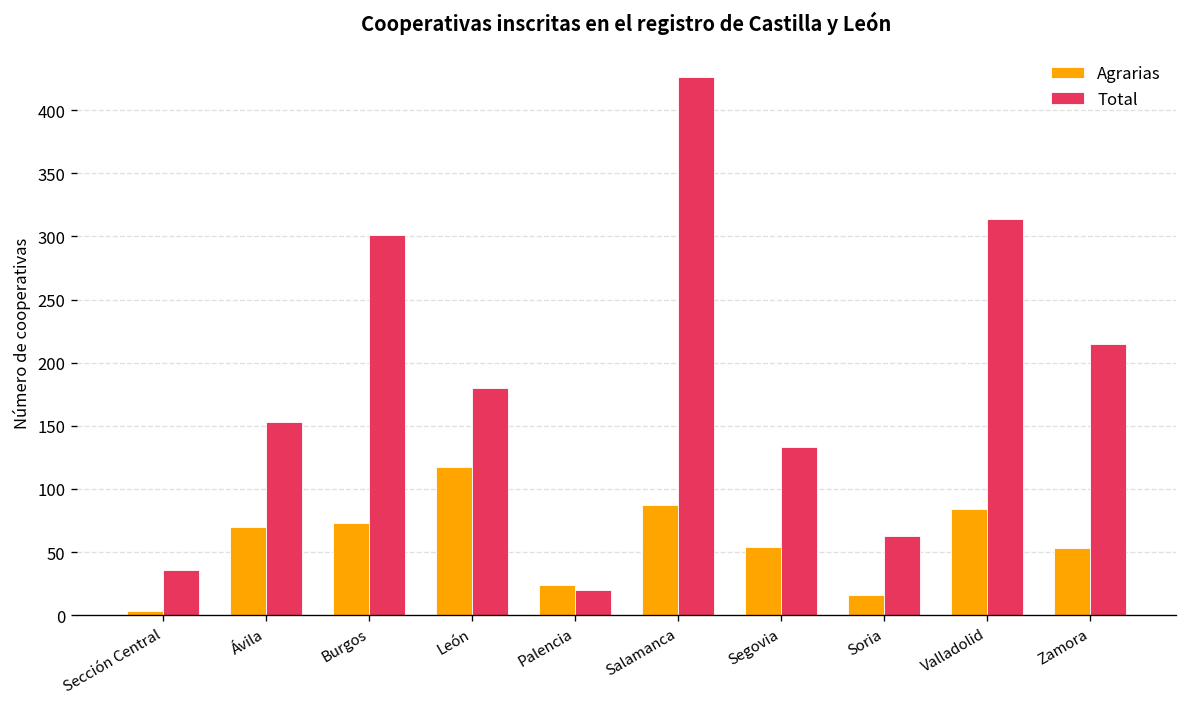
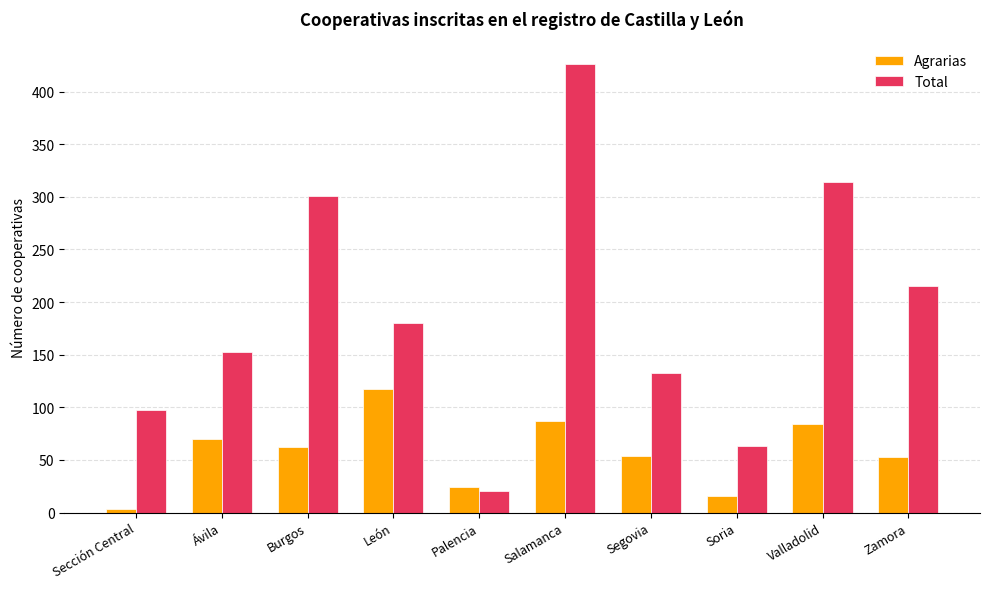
Total, Sección Central: 36 -> 97
Agrarias, Burgos: 73 -> 62
